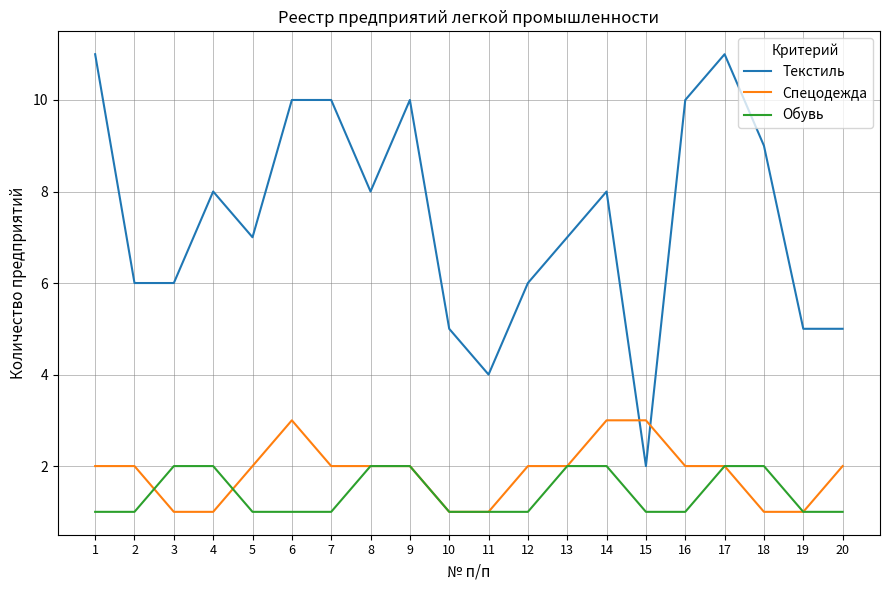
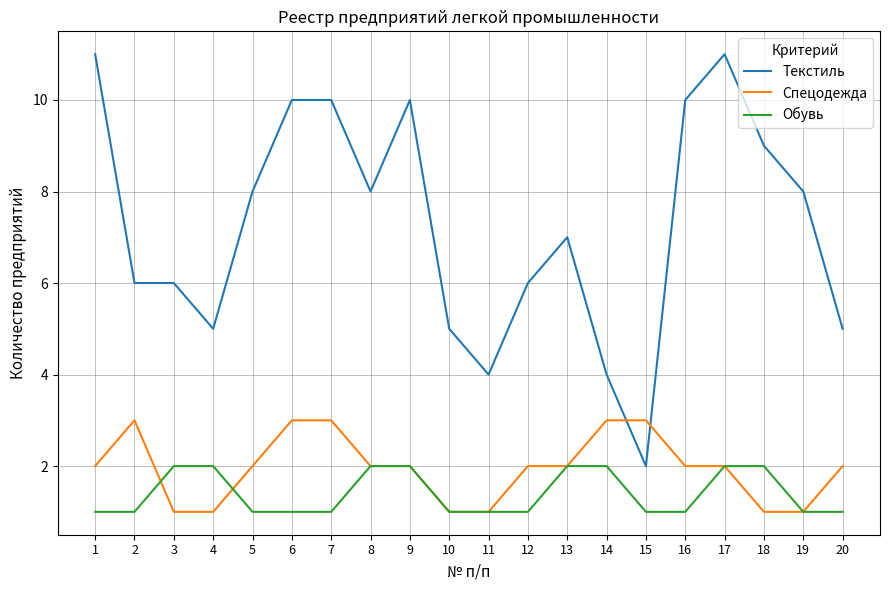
Спецодежда, 2: 2 -> 3
Текстиль, 4: 8 -> 5
Текстиль, 5: 7 -> 8
Спецодежда, 7: 2 -> 3
Текстиль, 14: 8 -> 4
Текстиль, 19: 5 -> 8
